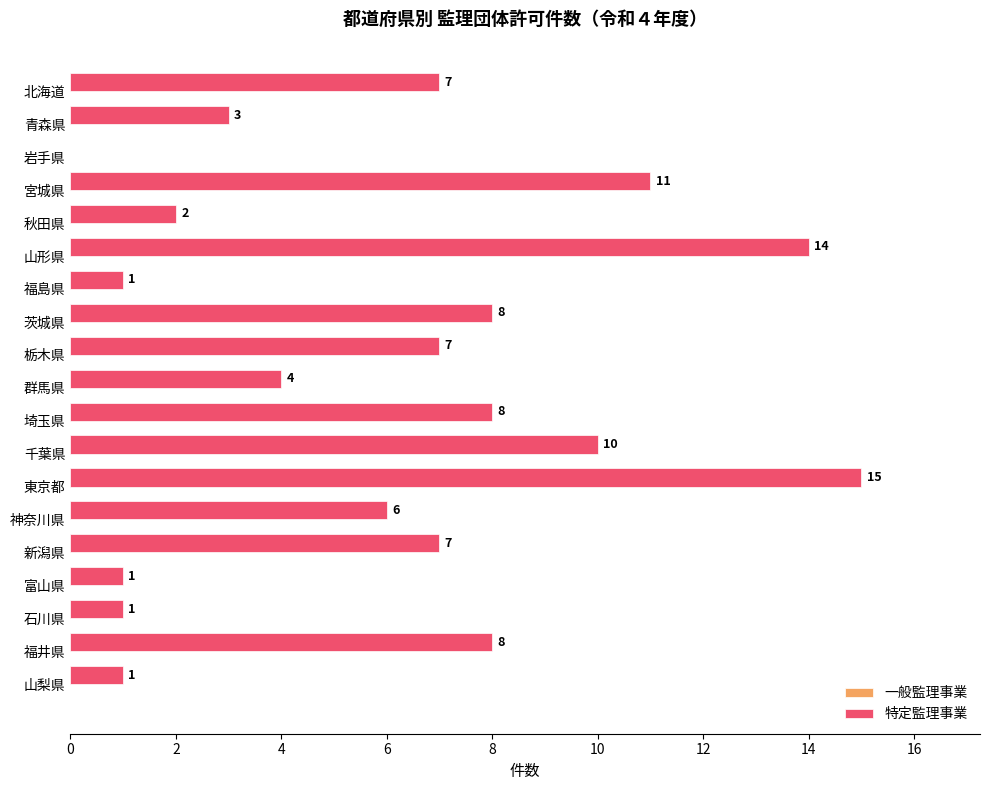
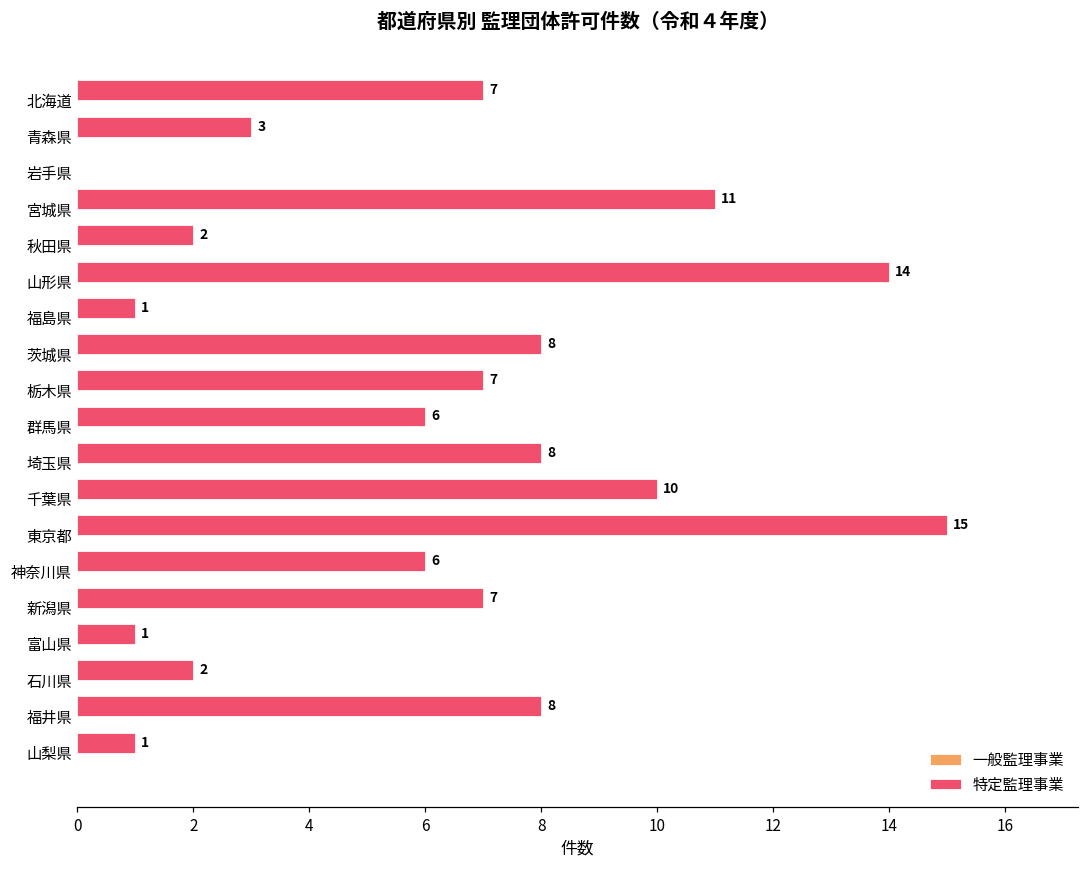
特定監理事業, 群馬県: 4 -> 6
特定監理事業, 石川県: 1 -> 2
